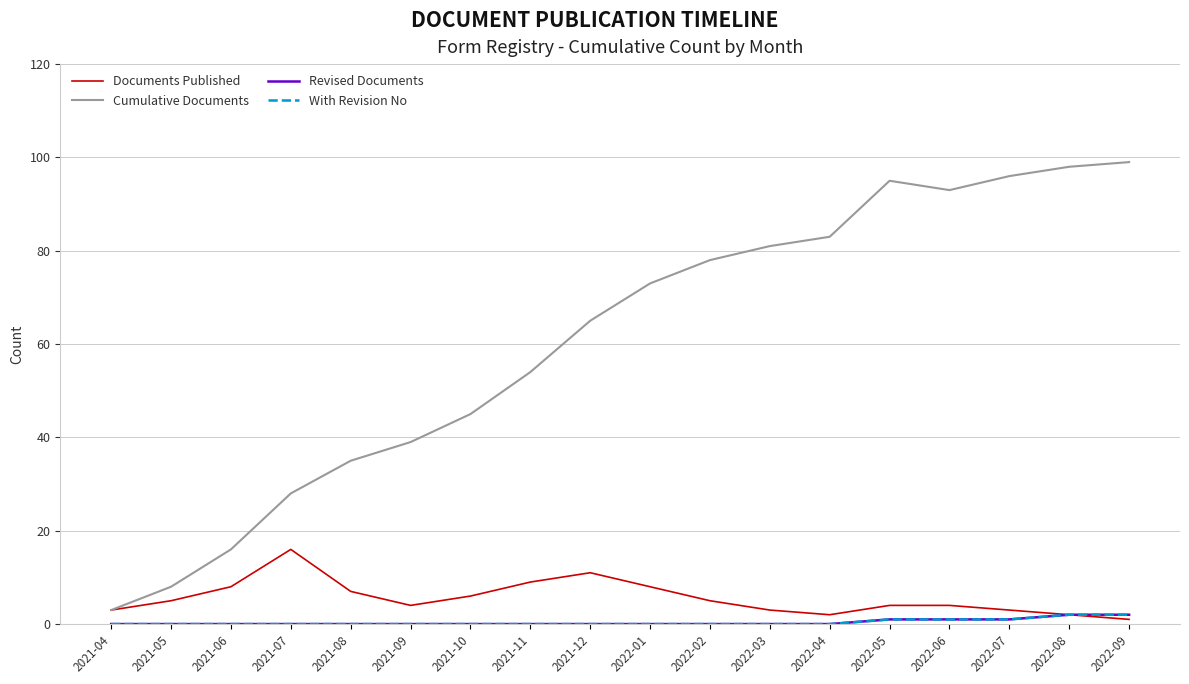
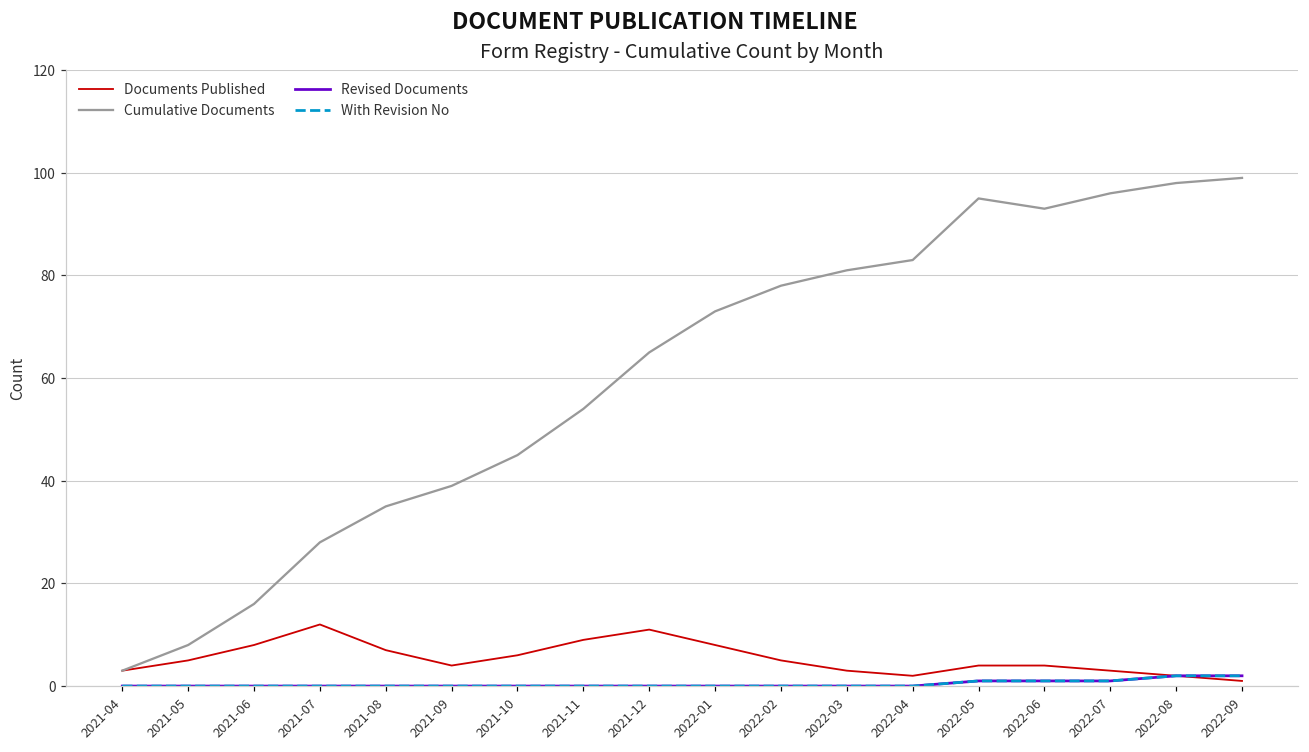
Documents Published, 2021-07: 16 -> 12
